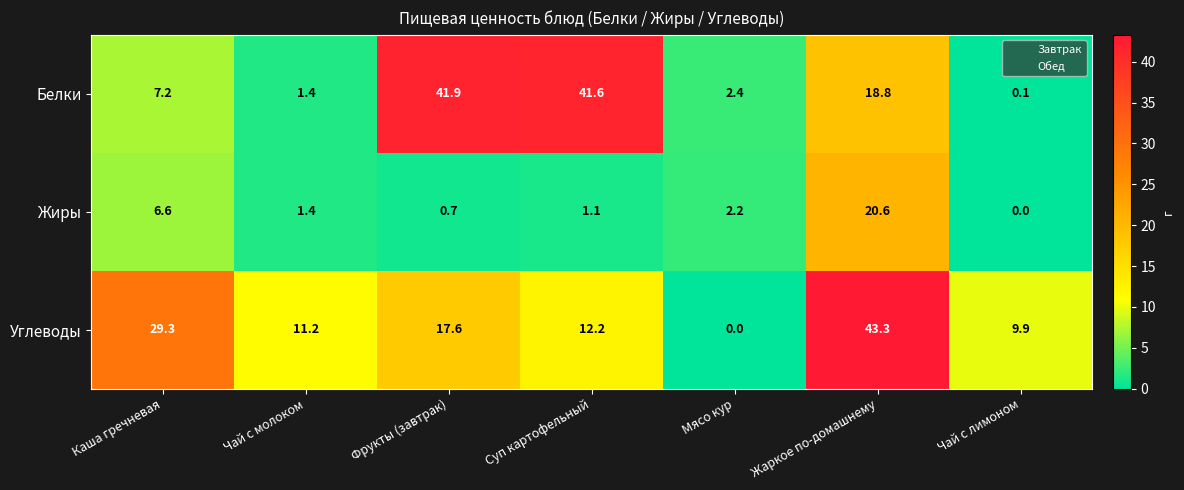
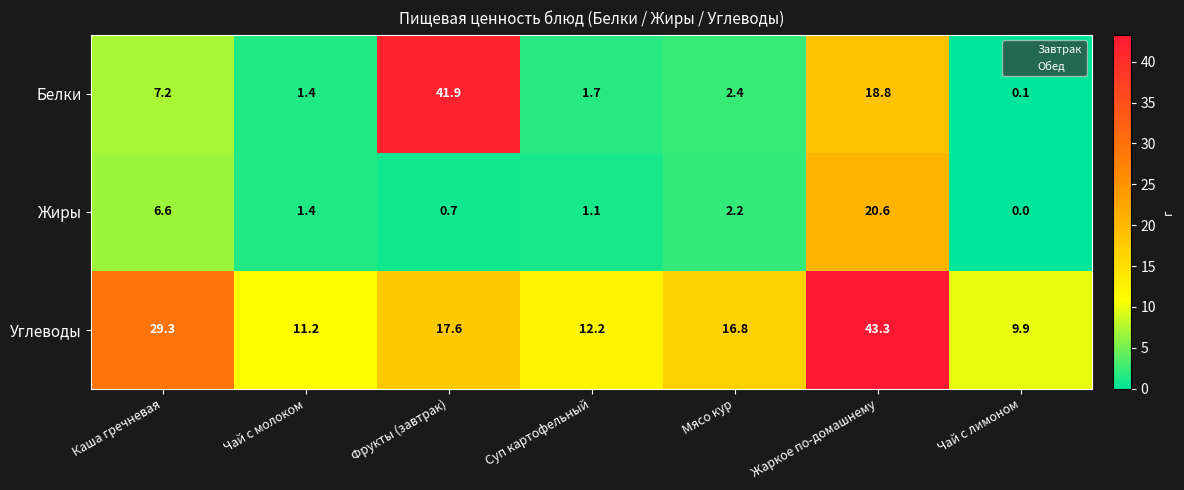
Белки, Суп картофельный: 41.6 -> 1.7
Углеводы, Мясо кур: 0.0 -> 16.8
